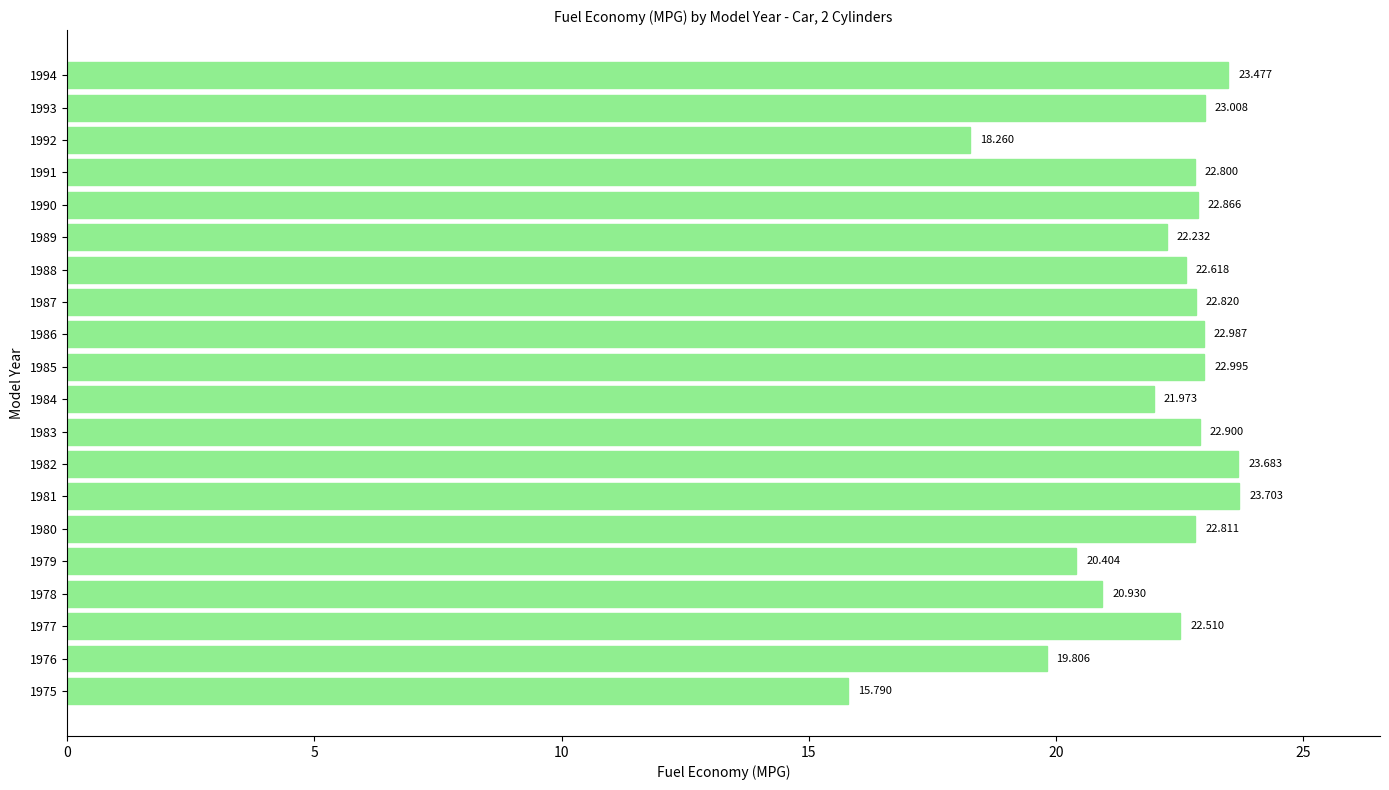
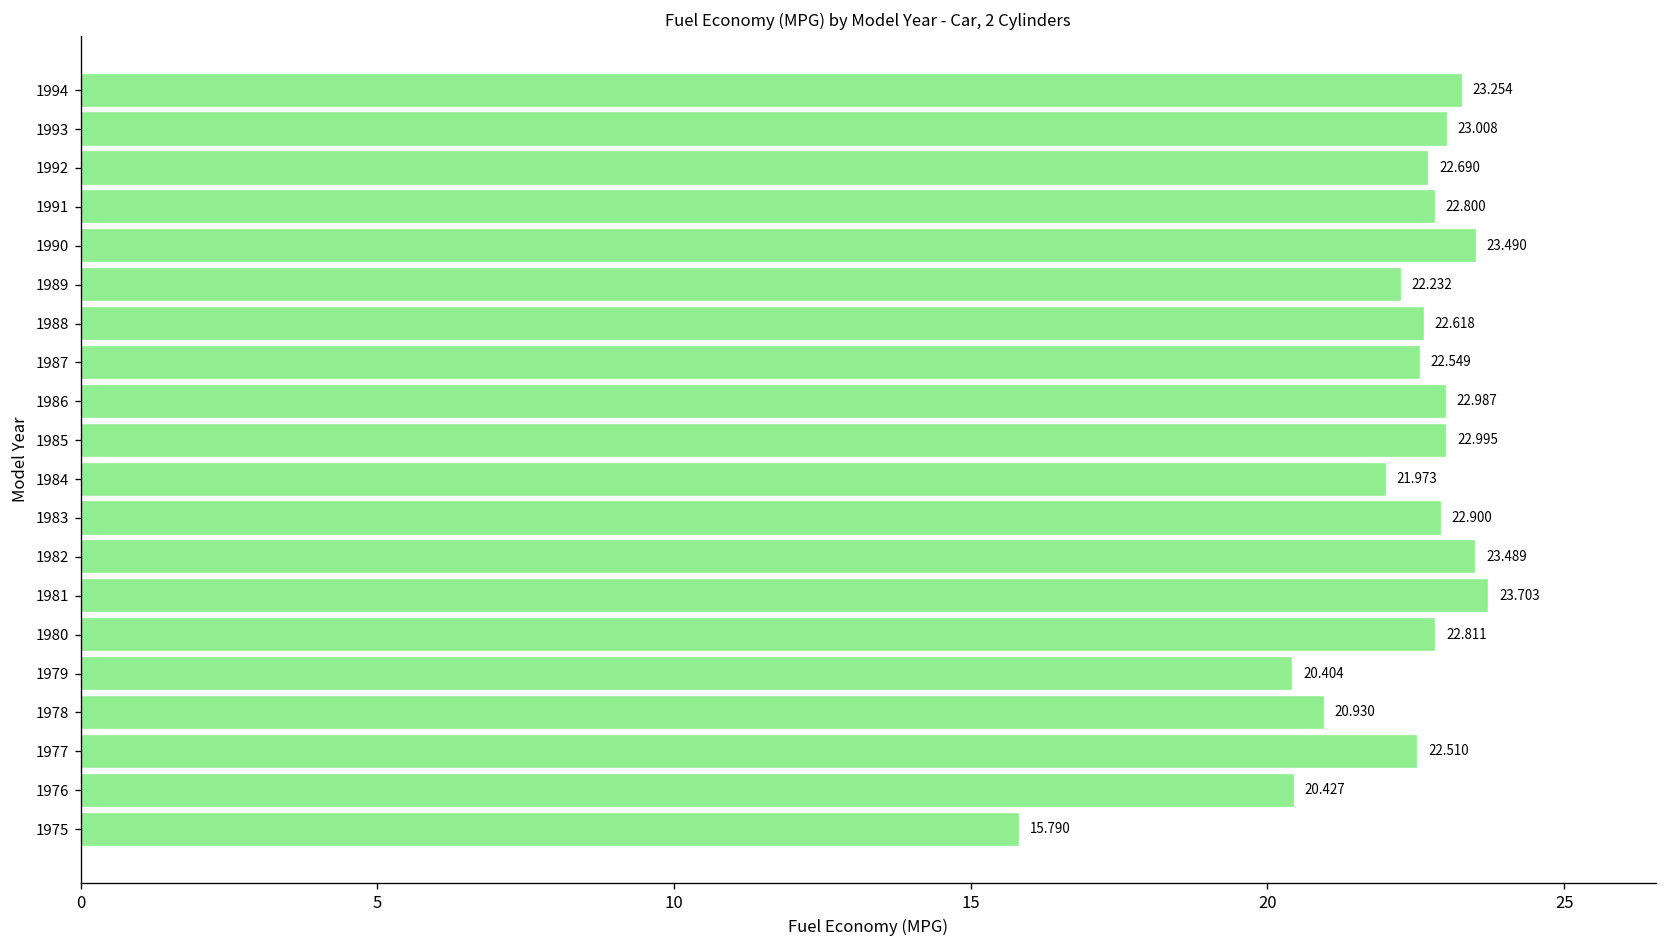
1994: 23.477 -> 23.254
1992: 18.260 -> 22.690
1990: 22.866 -> 23.490
1987: 22.820 -> 22.549
1982: 23.683 -> 23.489
1976: 19.806 -> 20.427
